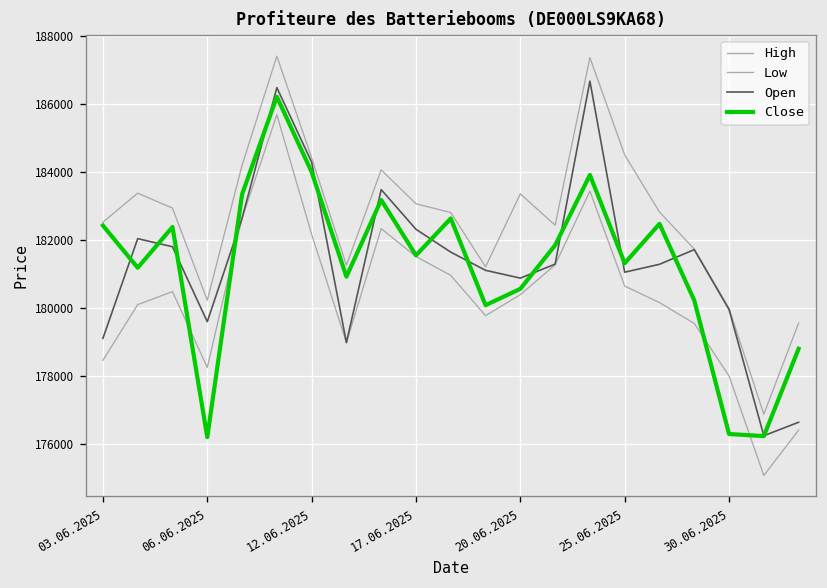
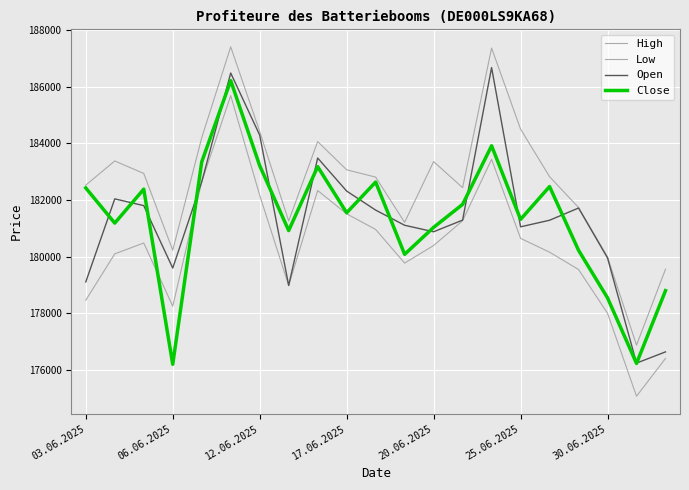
Close, 12.06.2025: 184000 -> 183200
Close, 20.06.2025: 180600 -> 181000
Close, 30.06.2025: 176300 -> 178500
